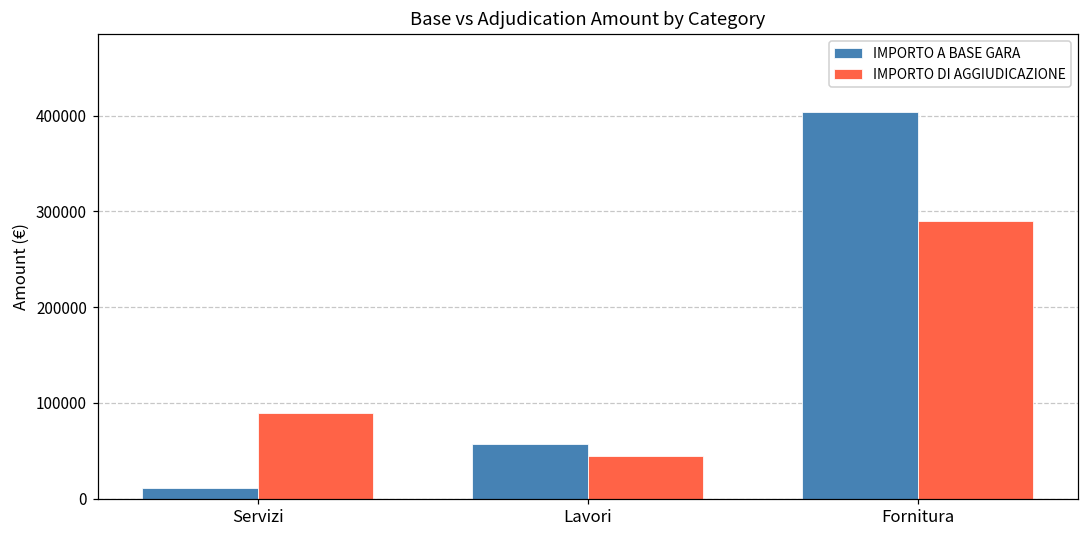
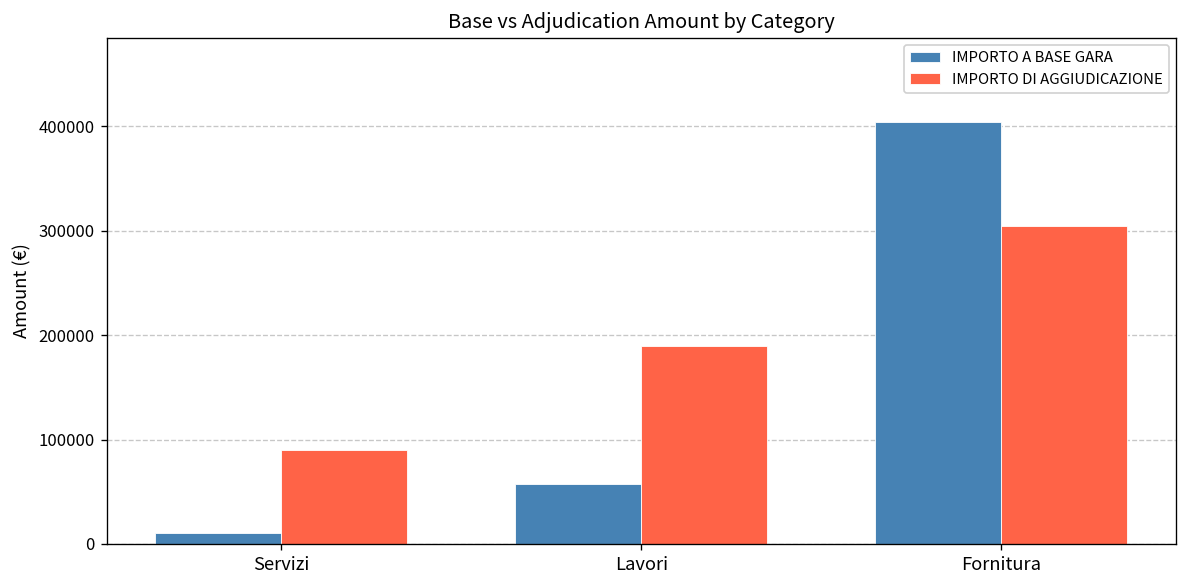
IMPORTO DI AGGIUDICAZIONE, Lavori: 40000 -> 190000
IMPORTO DI AGGIUDICAZIONE, Fornitura: 290000 -> 300000
